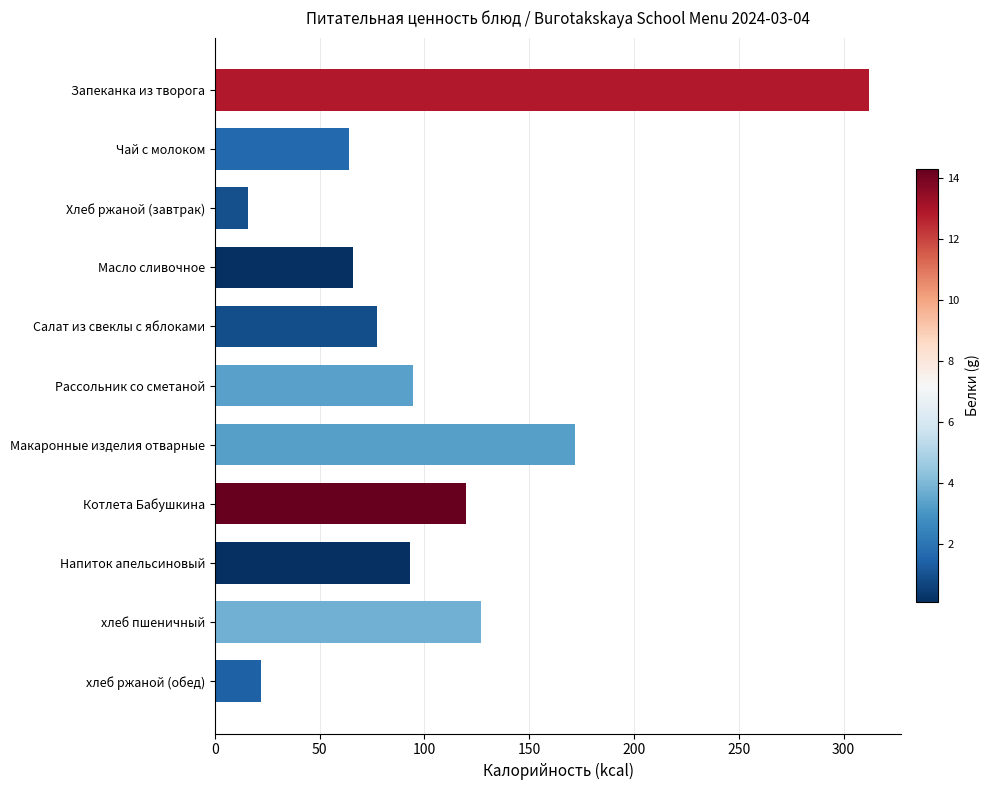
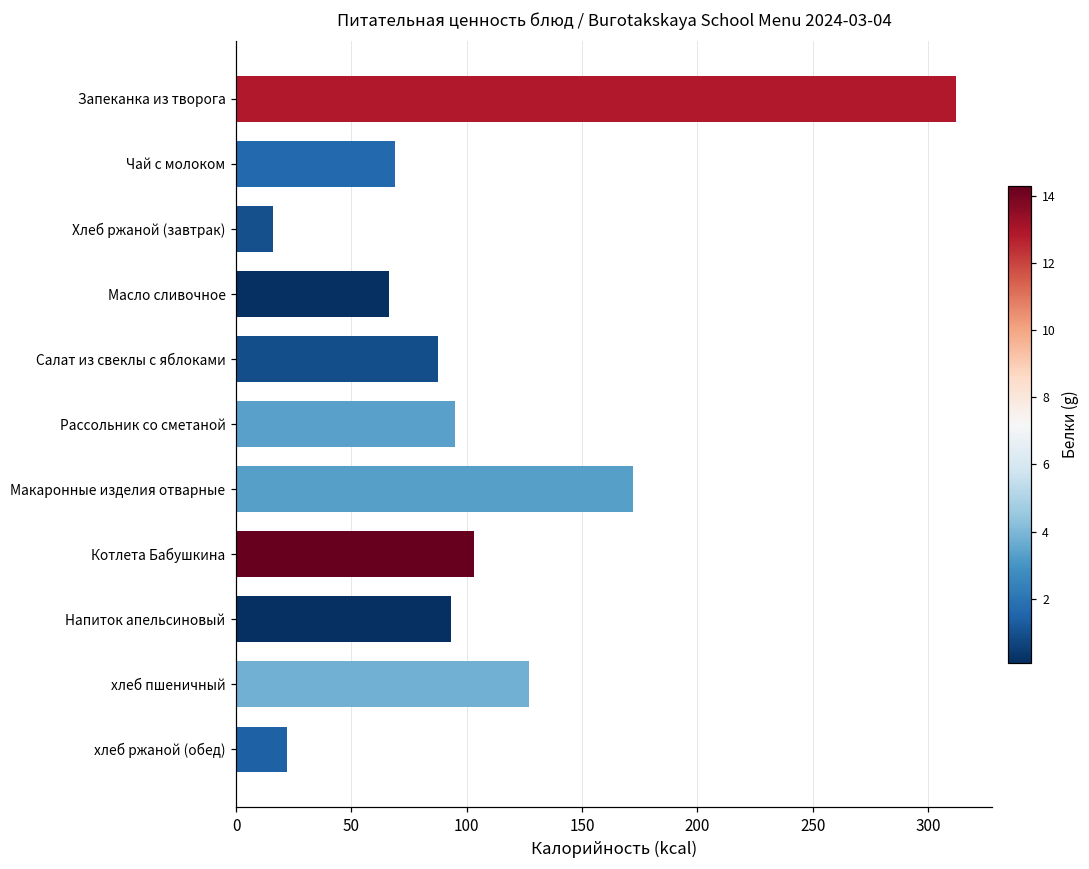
Чай с молоком: 64 -> 69
Салат из свеклы с яблоками: 77 -> 88
Котлета Бабушкина: 120 -> 103
